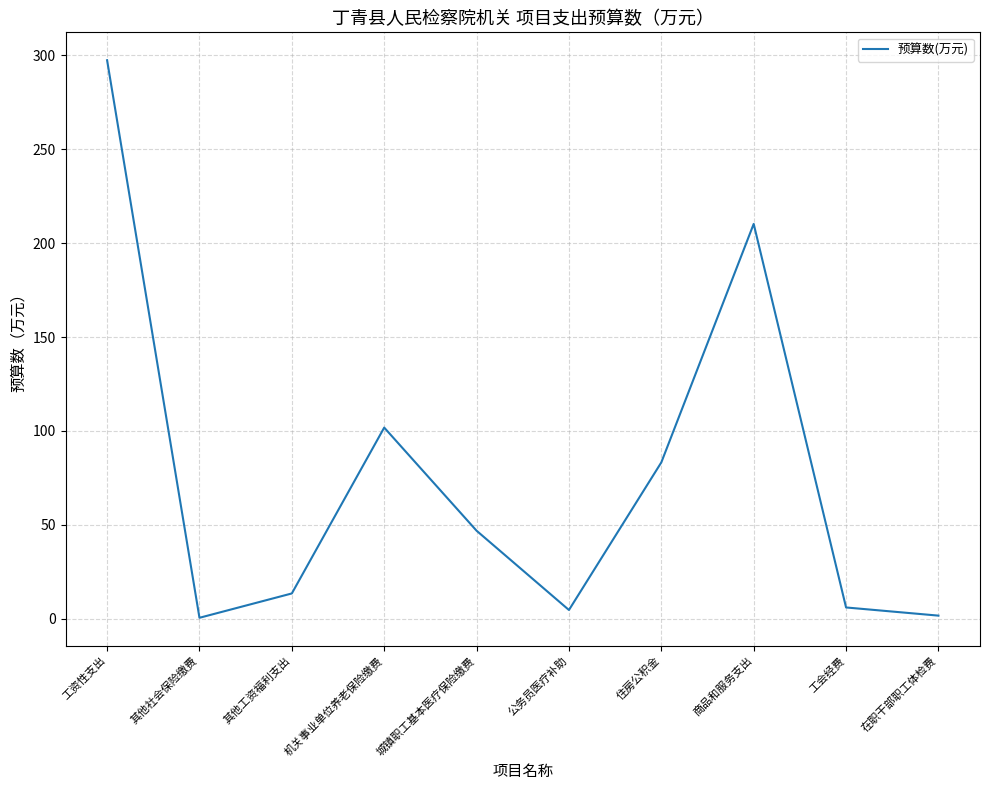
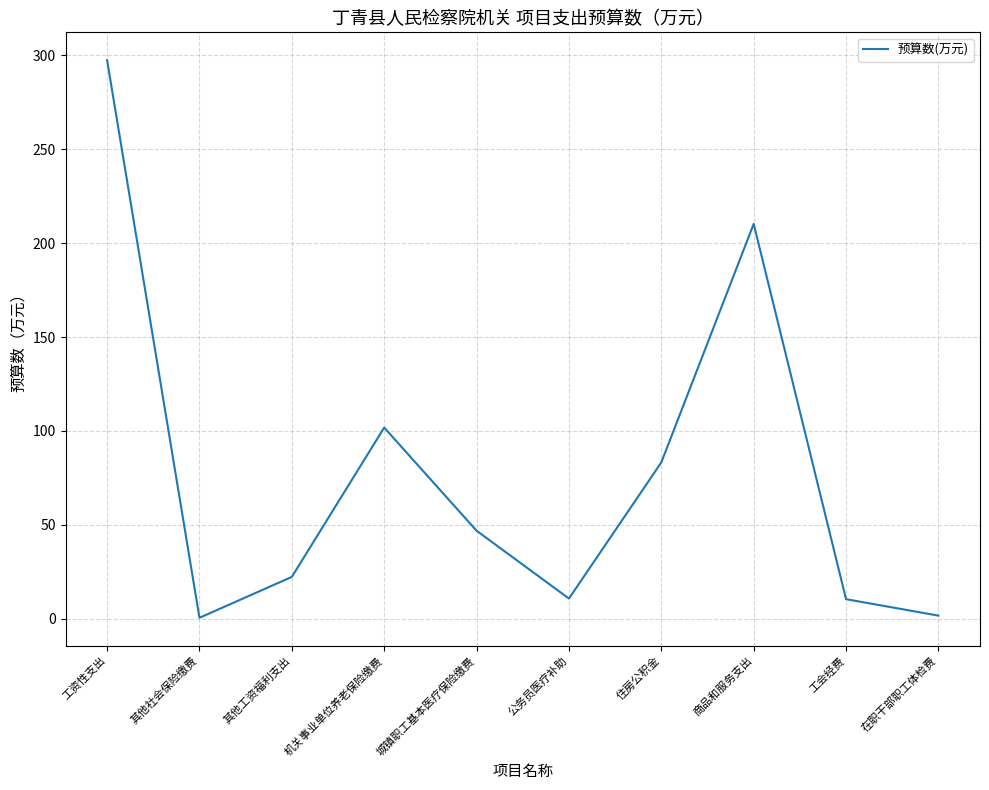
其他工资福利支出: 14 -> 22
公务员医疗补助: 5 -> 11
工会经费: 6 -> 10
